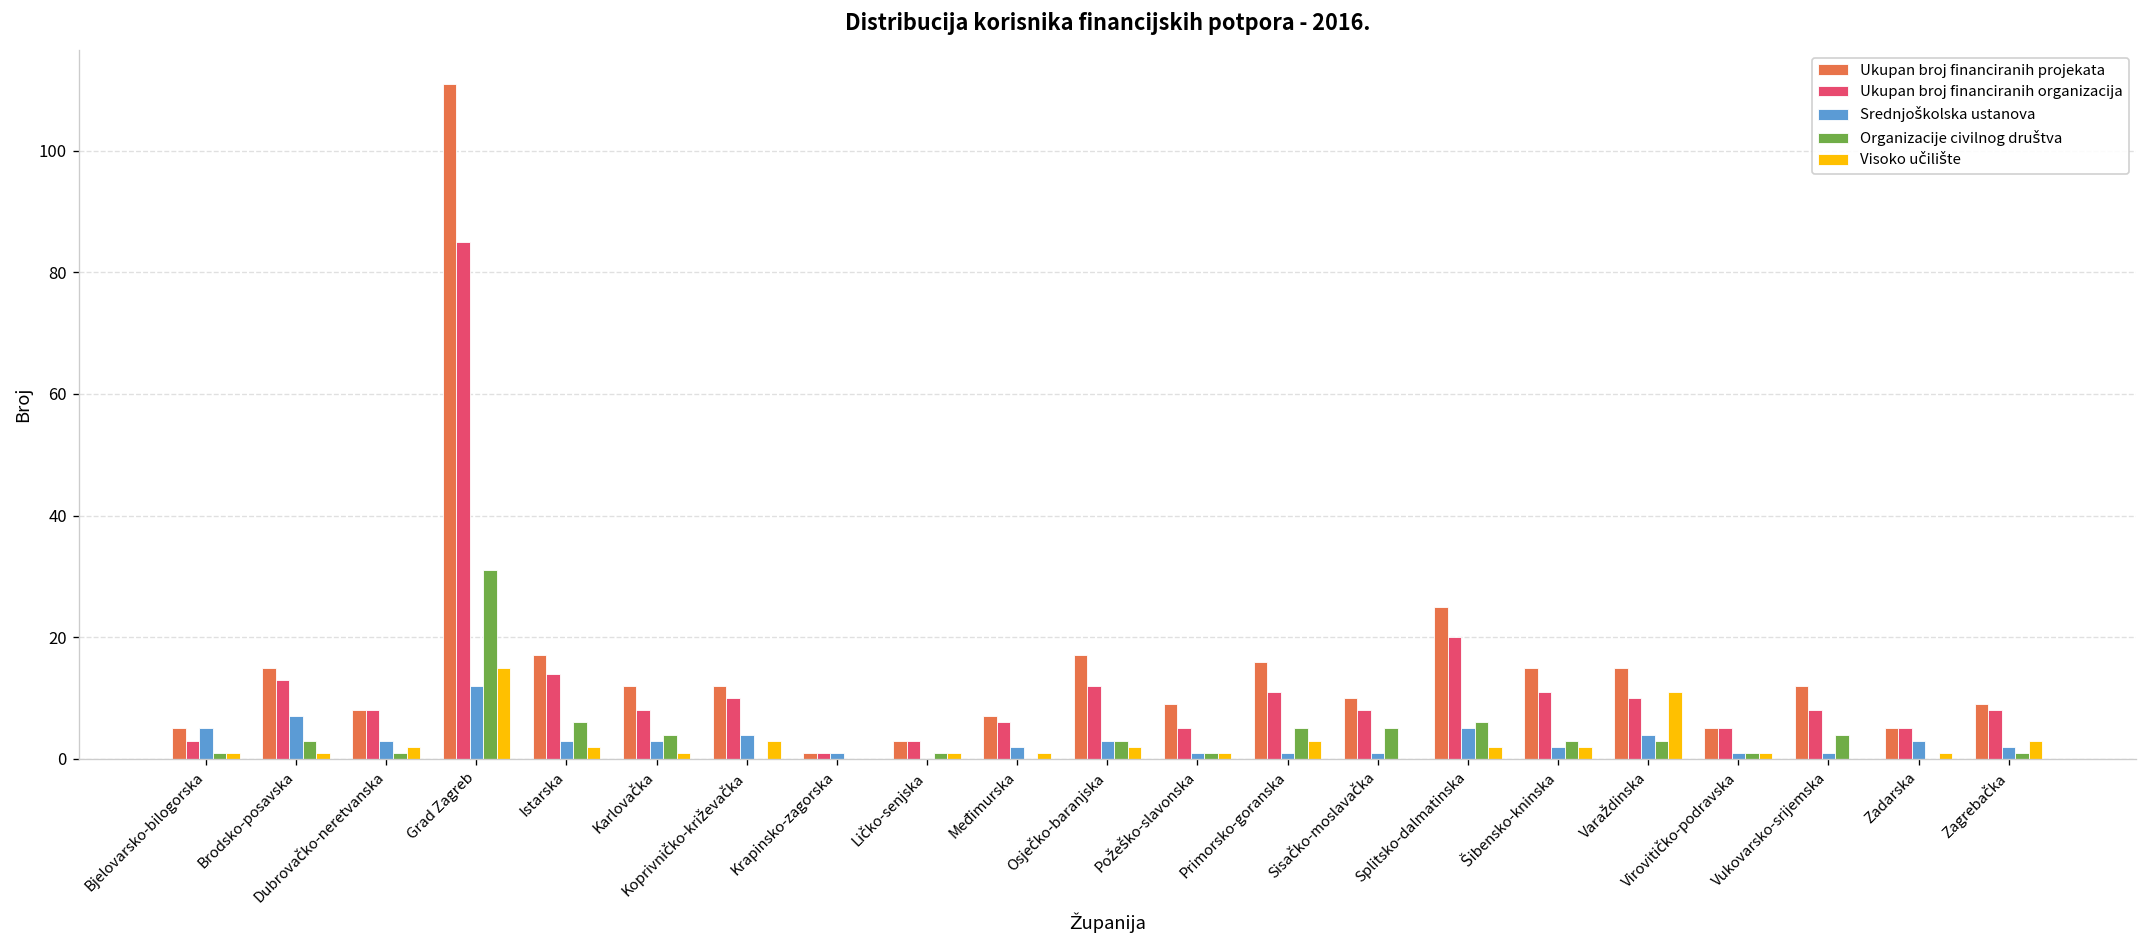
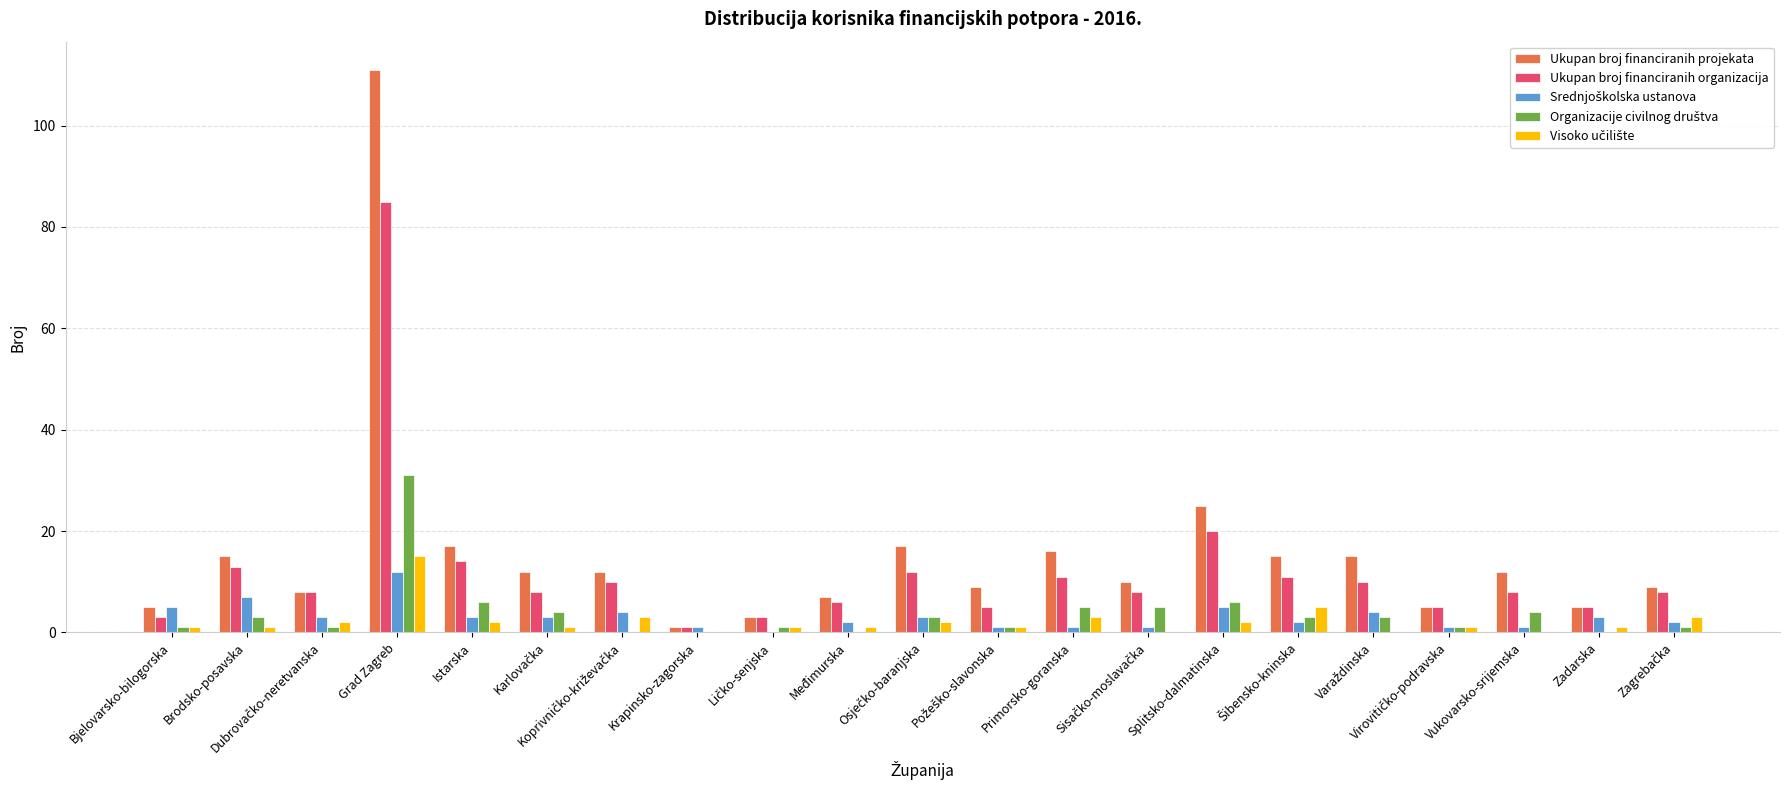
Visoko učilište, Šibensko-kninska: 2 -> 5
Visoko učilište, Varaždinska: 11 -> 0
